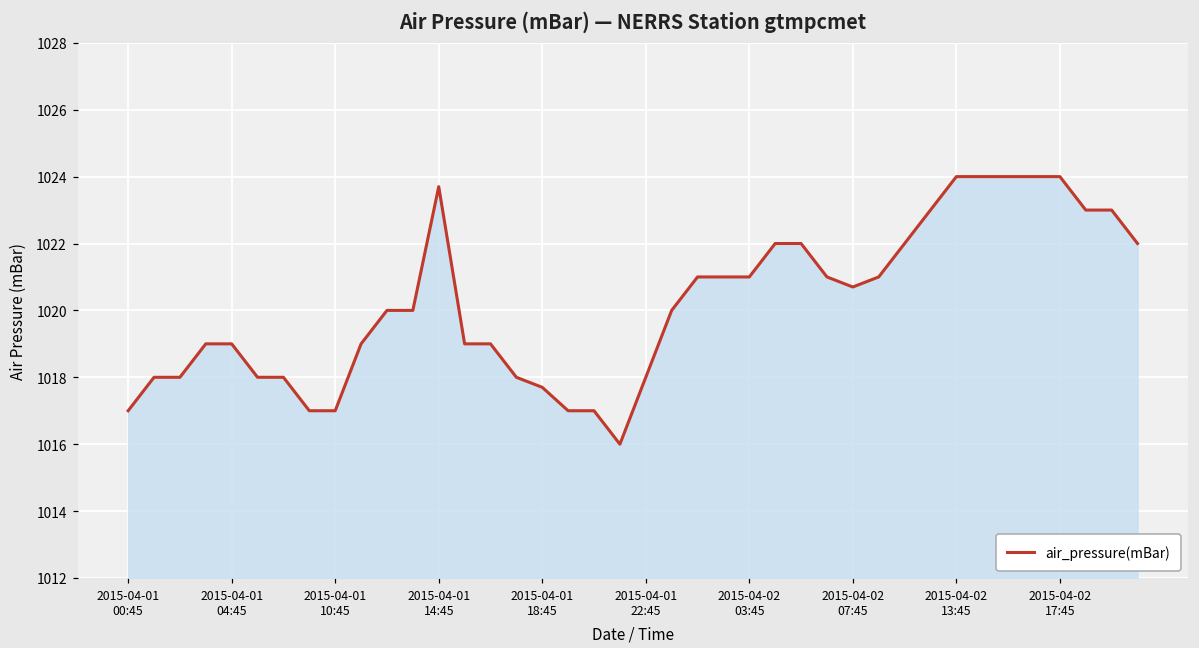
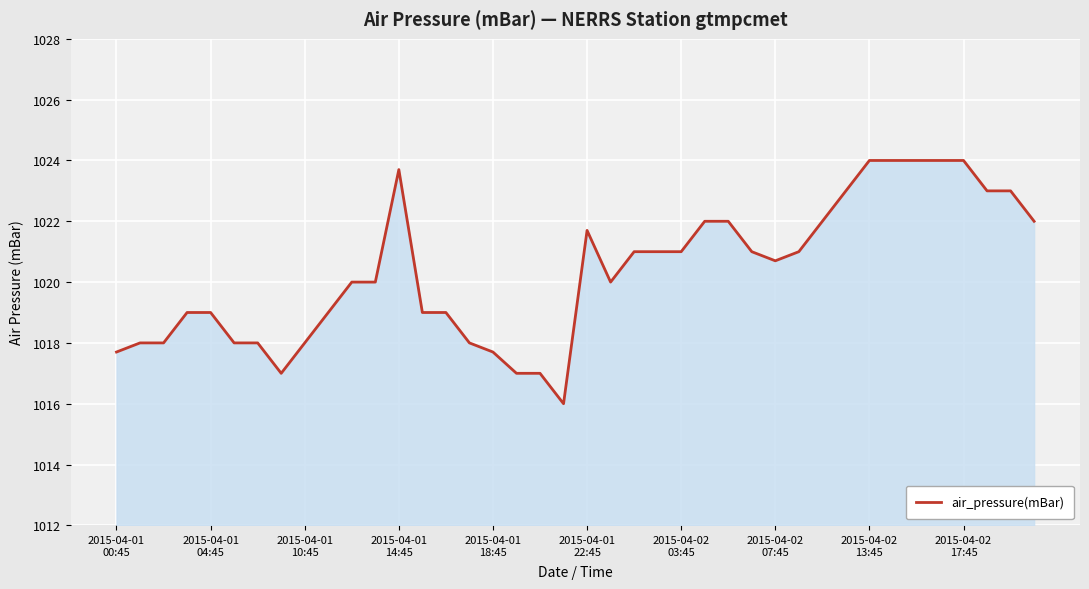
2015-04-01 00:45: 1017.0 -> 1017.7
2015-04-01 10:45: 1017 -> 1018
2015-04-01 22:45: 1018.0 -> 1021.7
